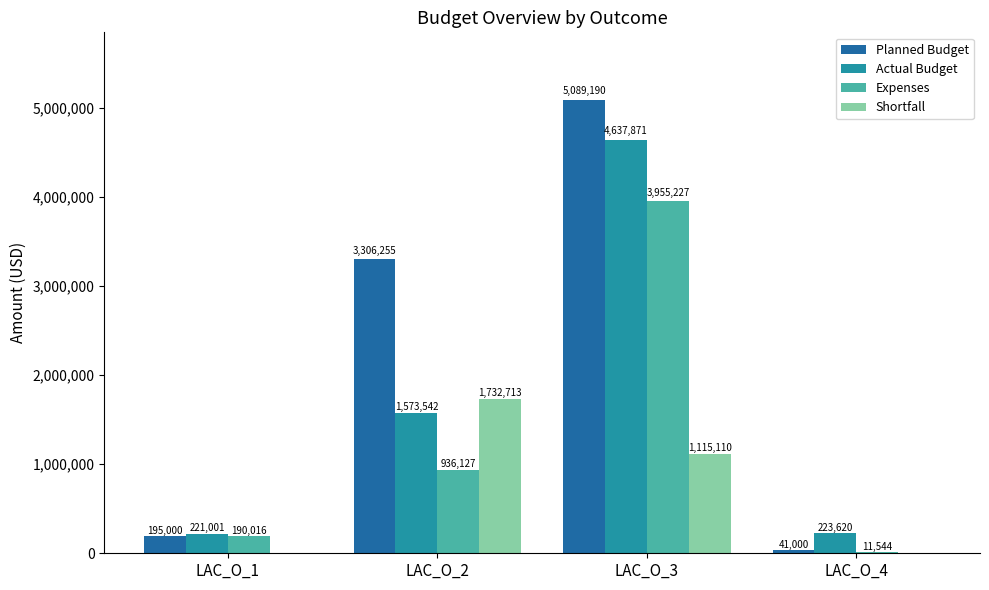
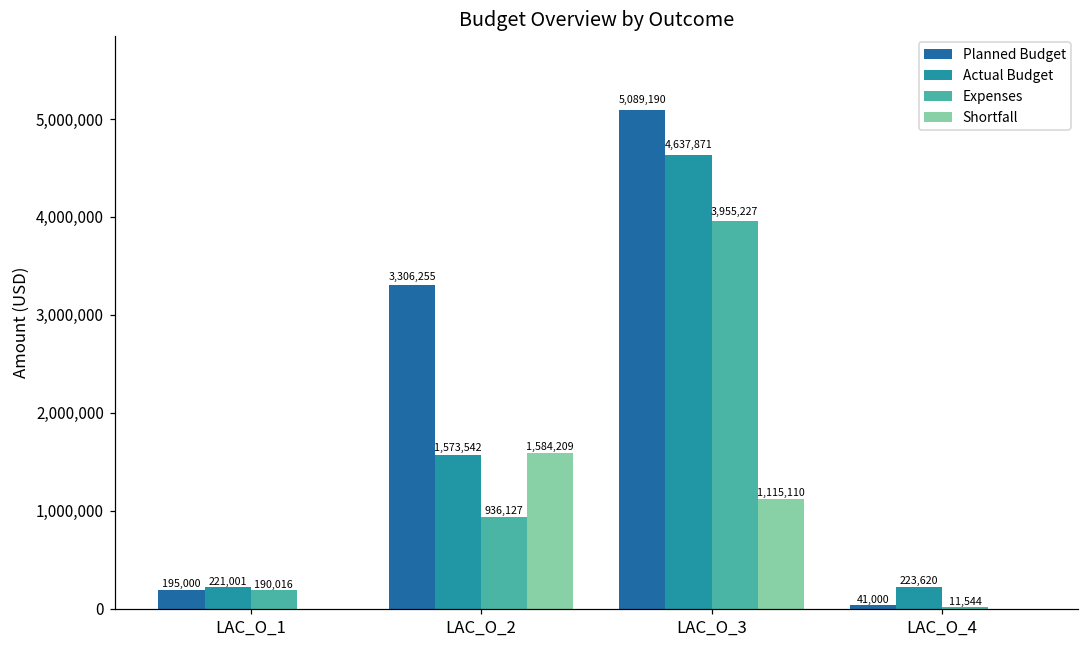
Shortfall, LAC_O_2: 1,732,713 -> 1,584,209
